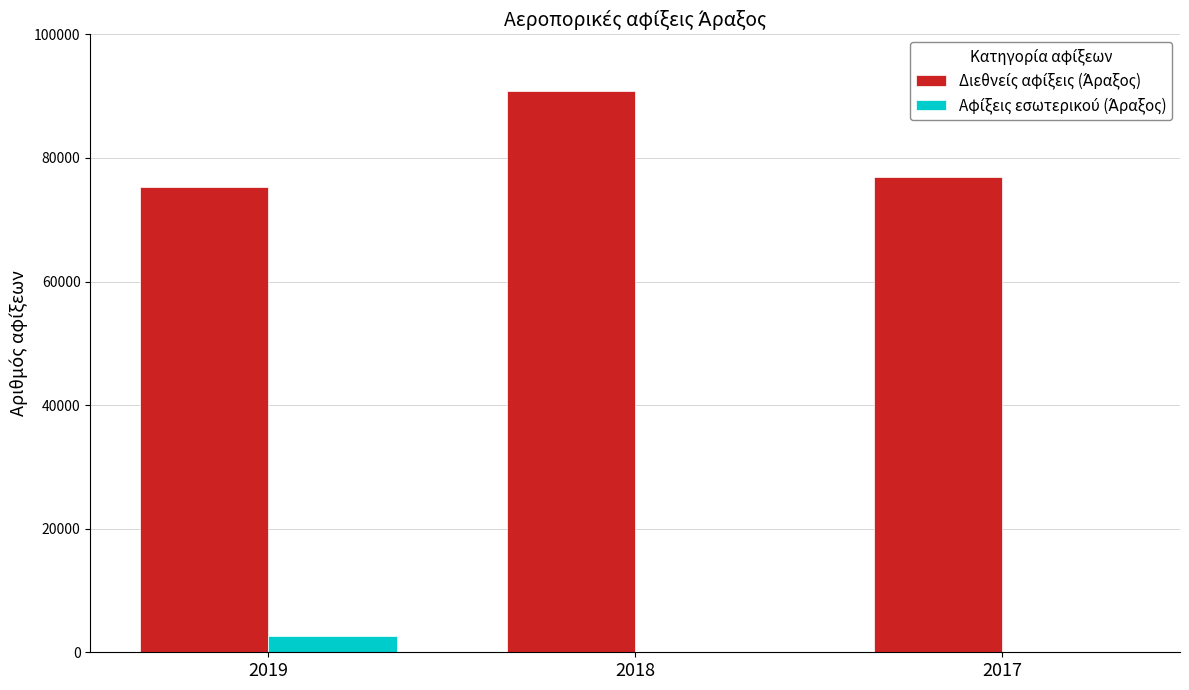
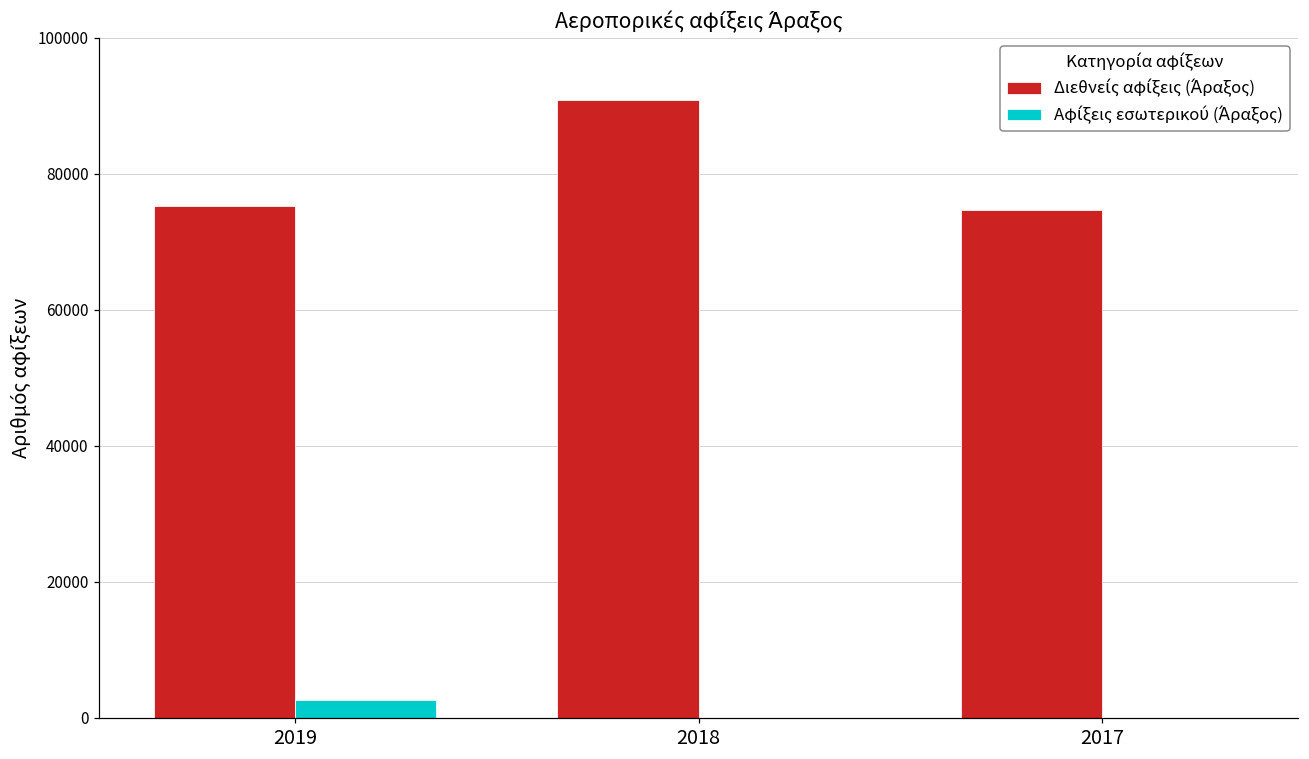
Διεθνείς αφίξεις (Άραξος), 2017: 77000 -> 75000
